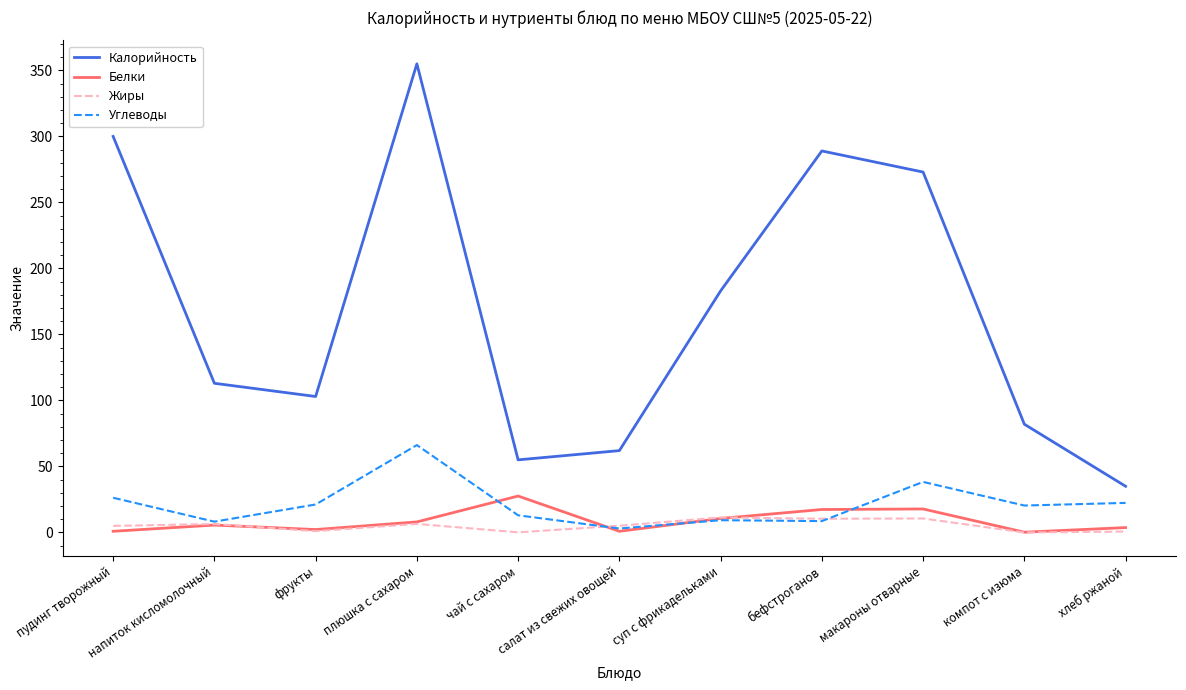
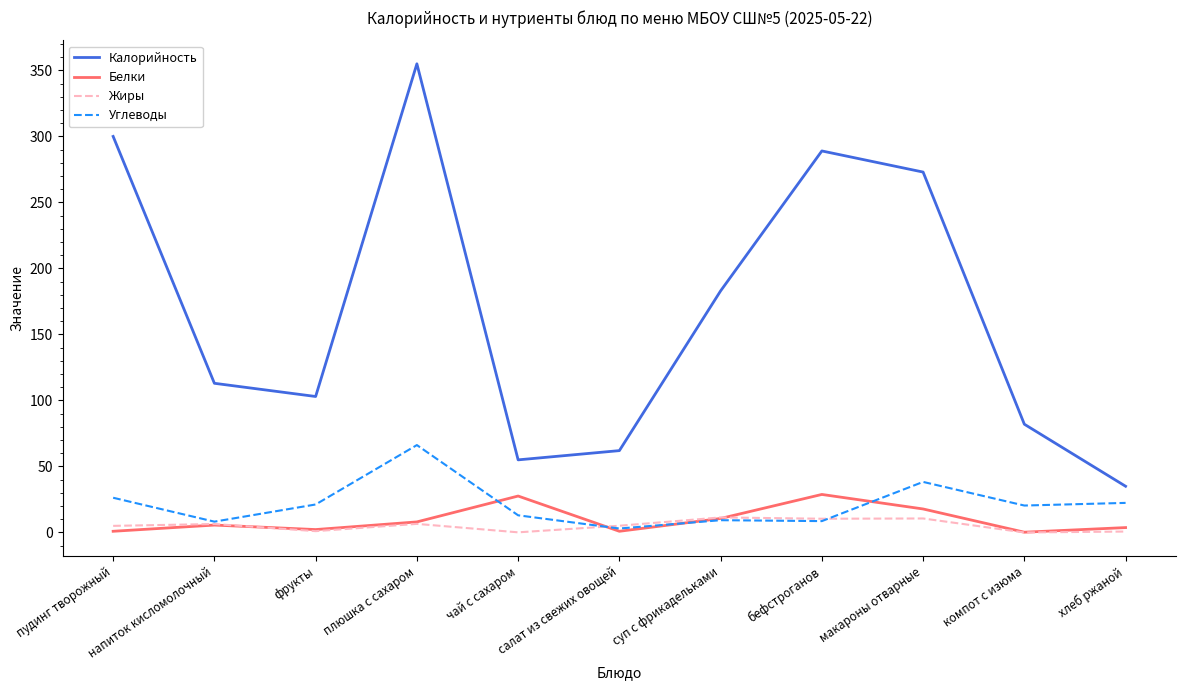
Белки, бефстроганов: 17 -> 29
